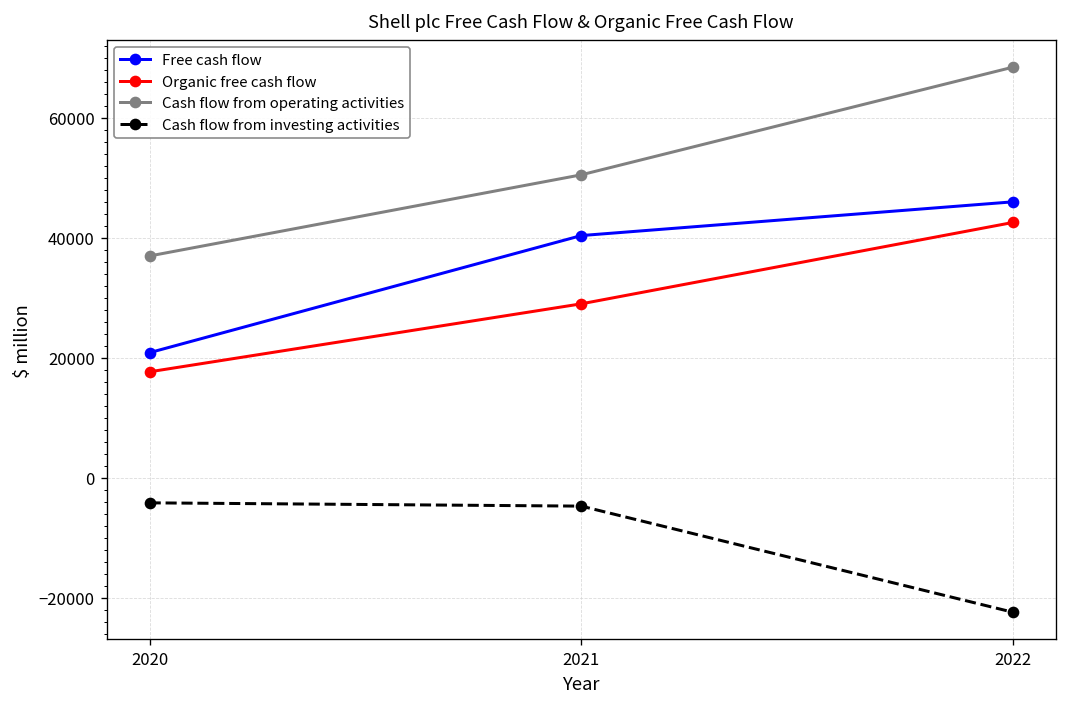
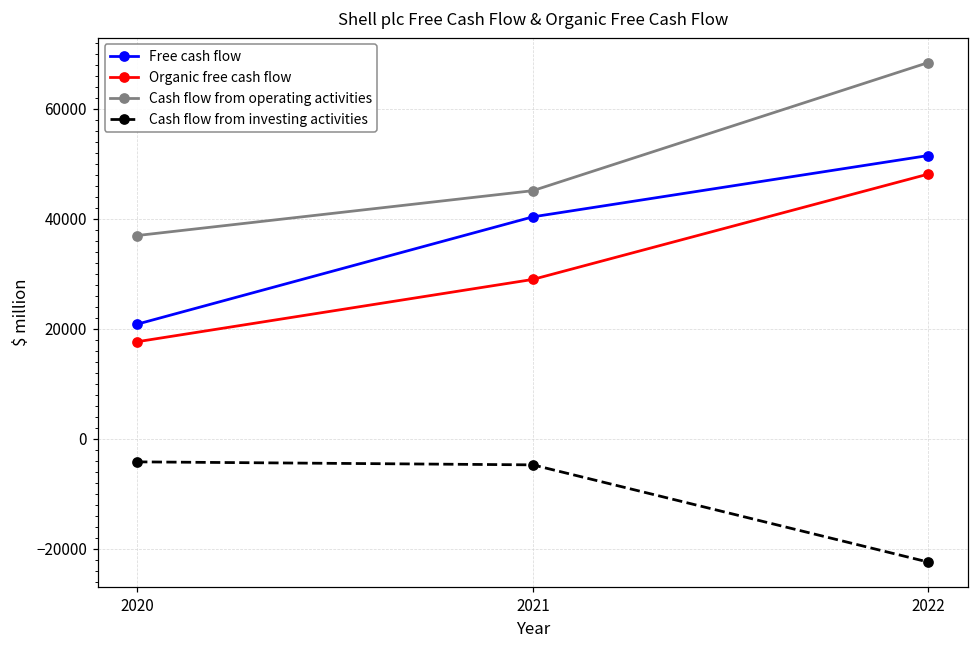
Cash flow from operating activities, 2021: 50000 -> 45000
Free cash flow, 2022: 46000 -> 52000
Organic free cash flow, 2022: 43000 -> 48000
